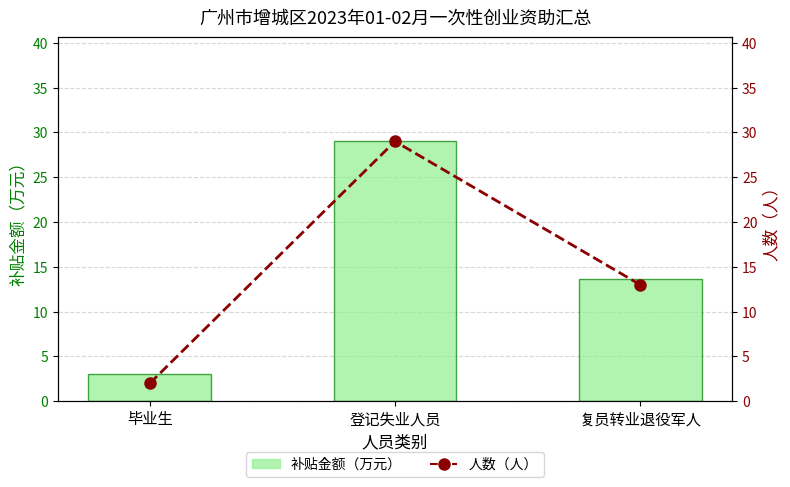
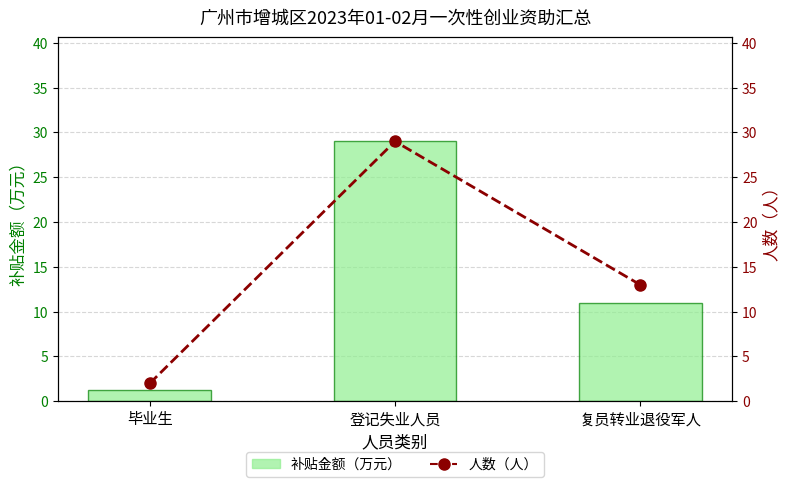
补贴金额（万元）, 毕业生: 3 -> 1
补贴金额（万元）, 复员转业退役军人: 14 -> 11
